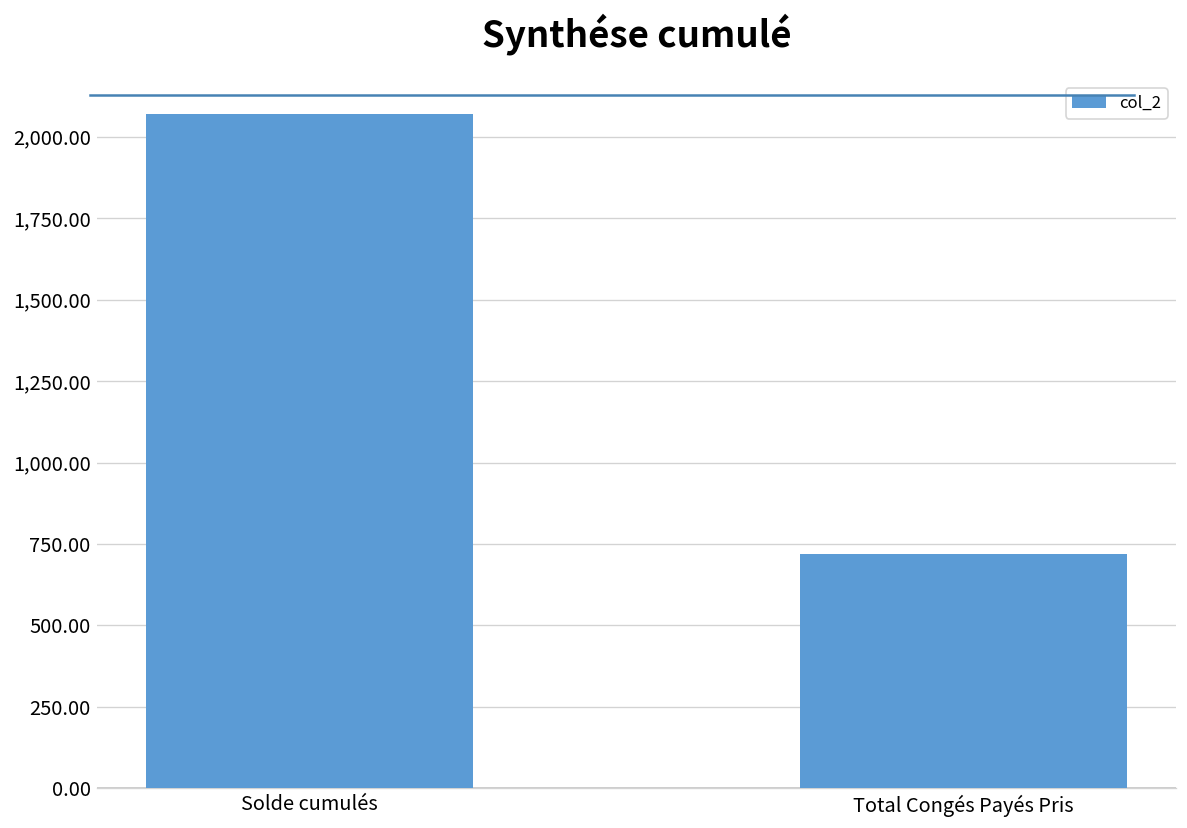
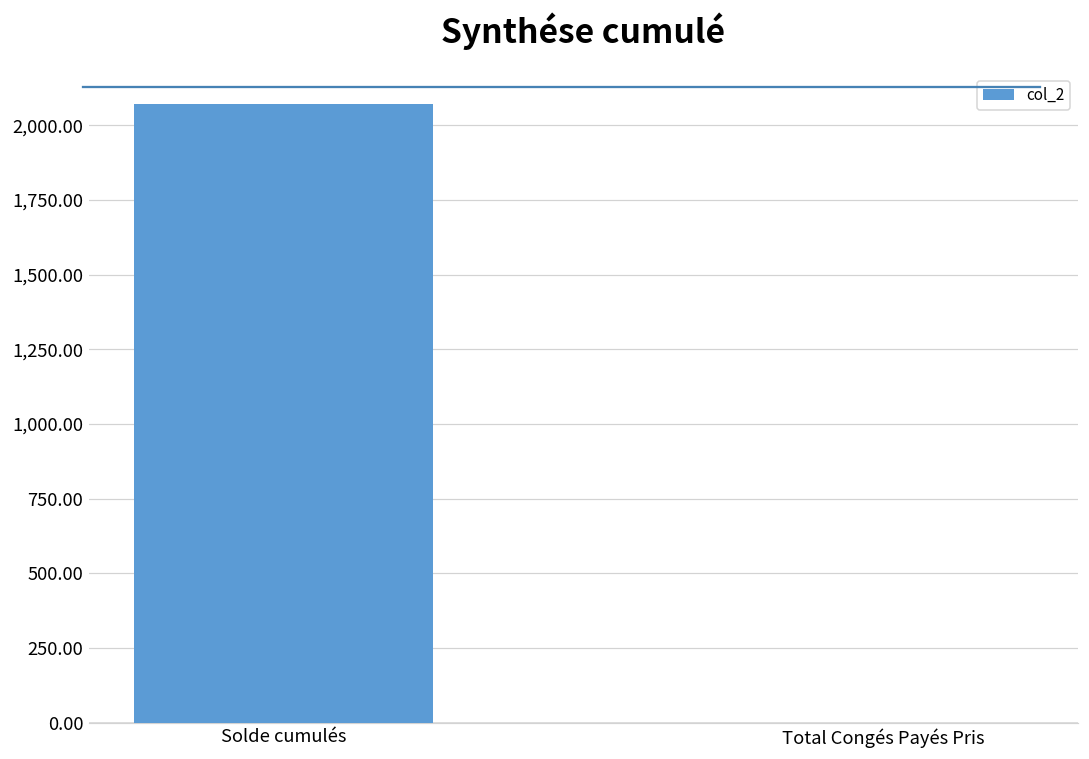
Total Congés Payés Pris: 720 -> 0
